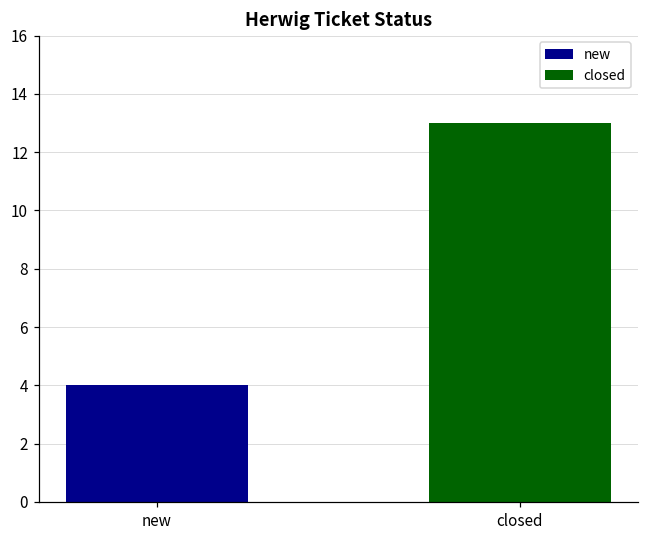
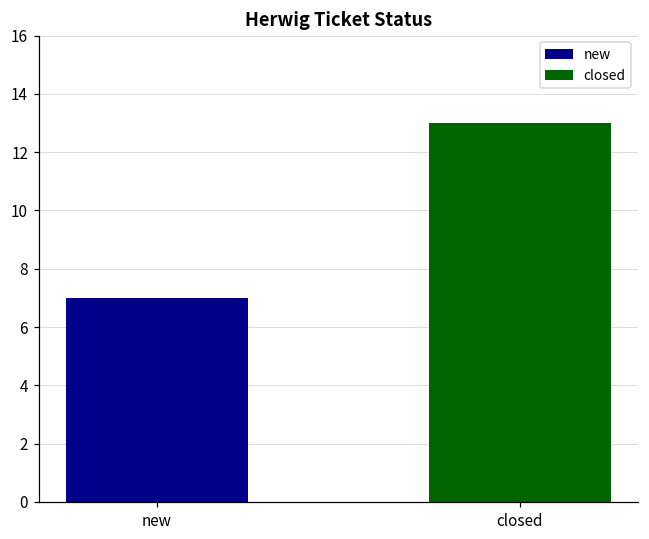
new: 4 -> 7
